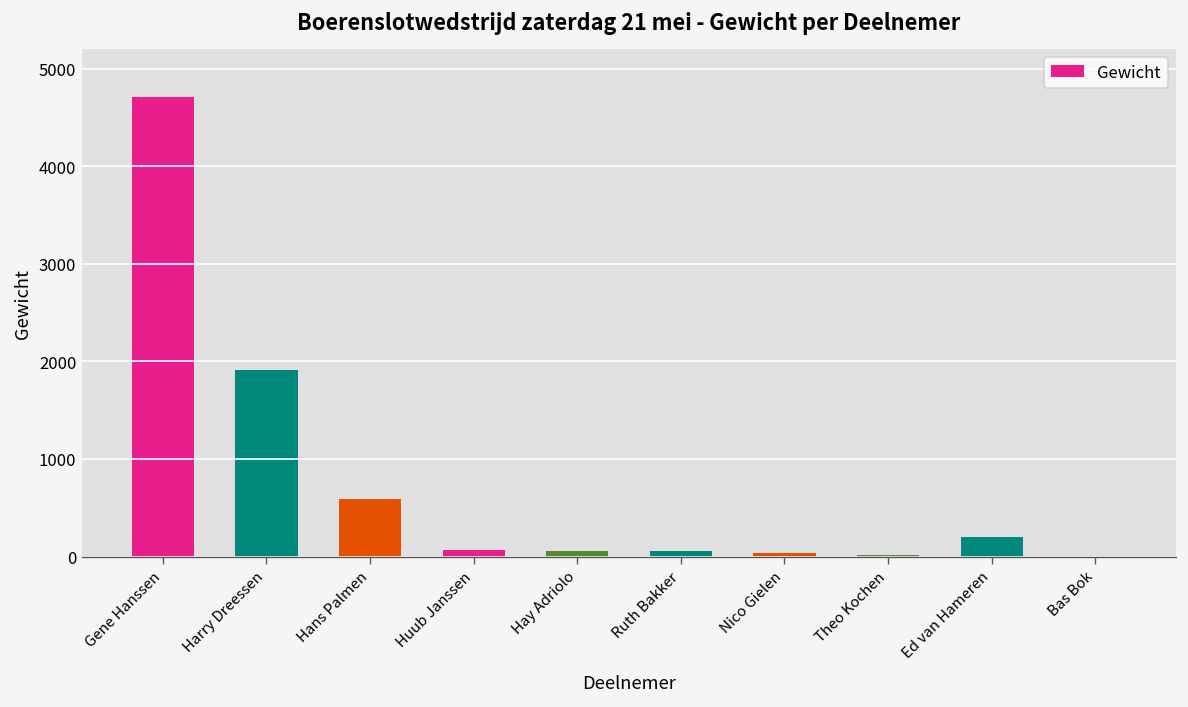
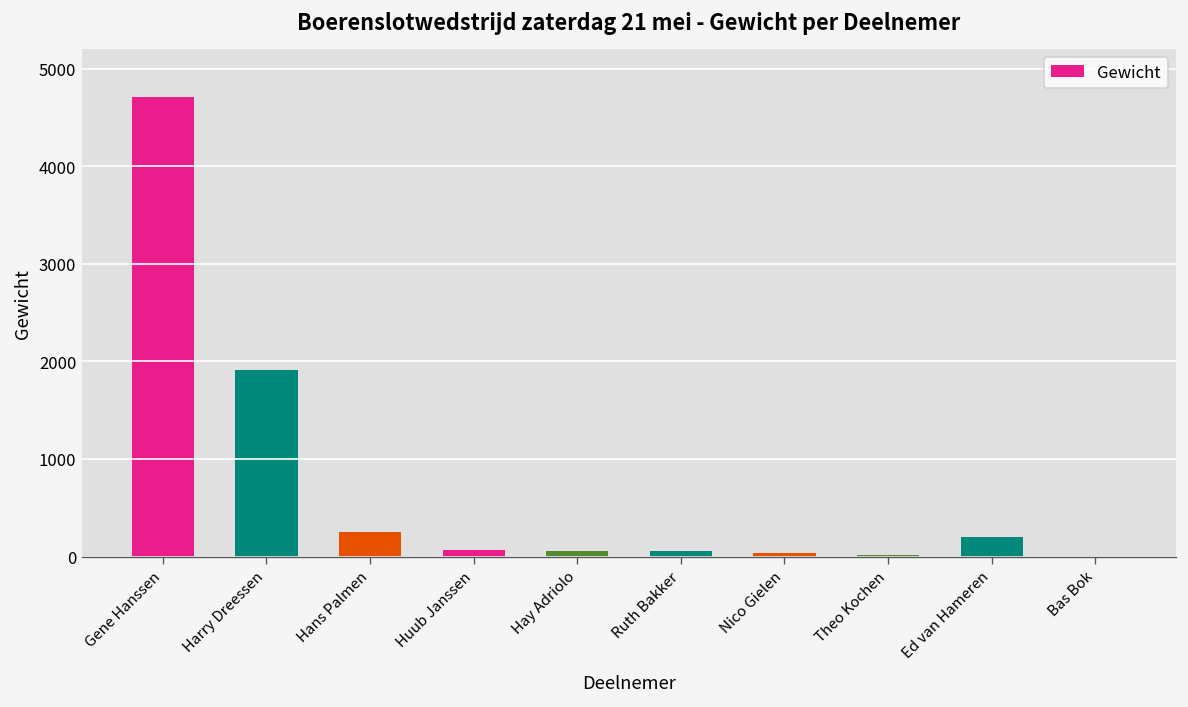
Hans Palmen: 600 -> 300
